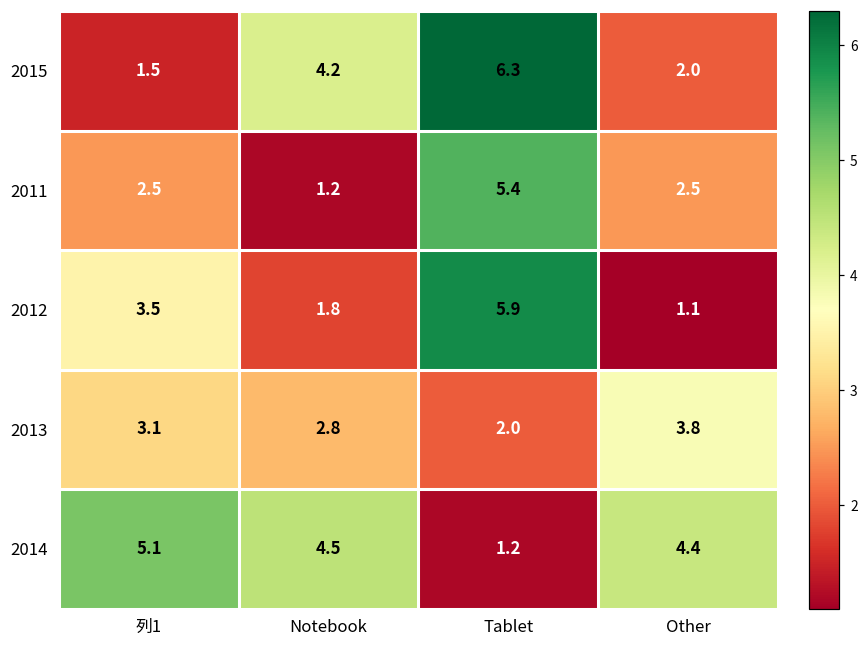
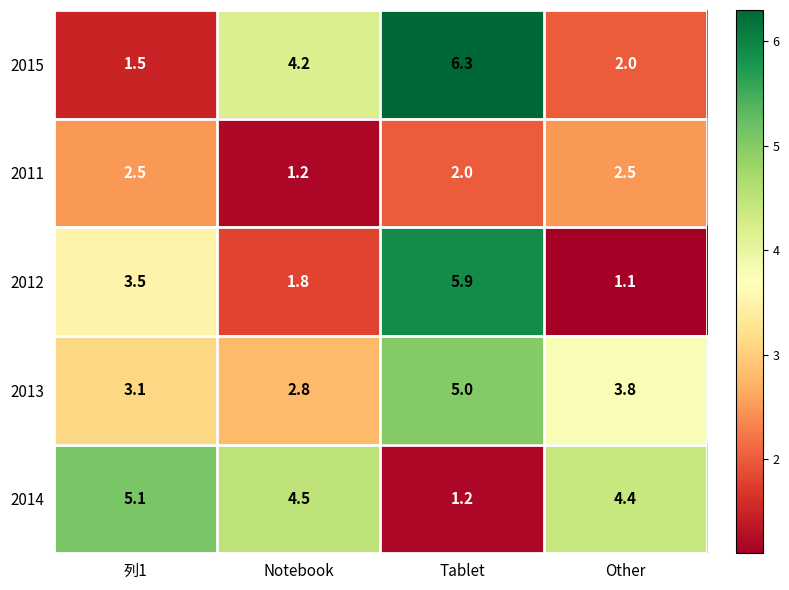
2011, Tablet: 5.4 -> 2.0
2013, Tablet: 2.0 -> 5.0
